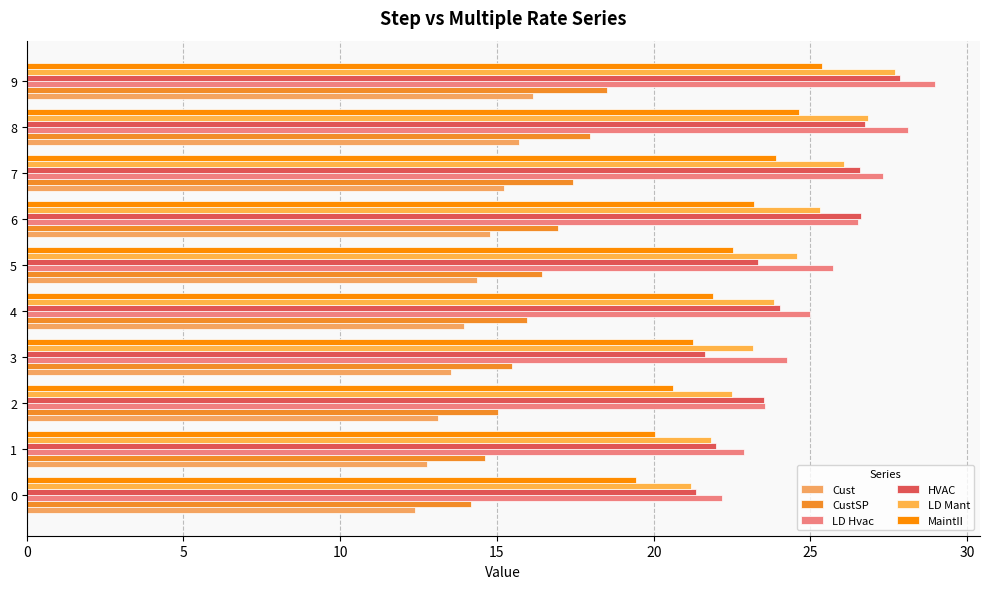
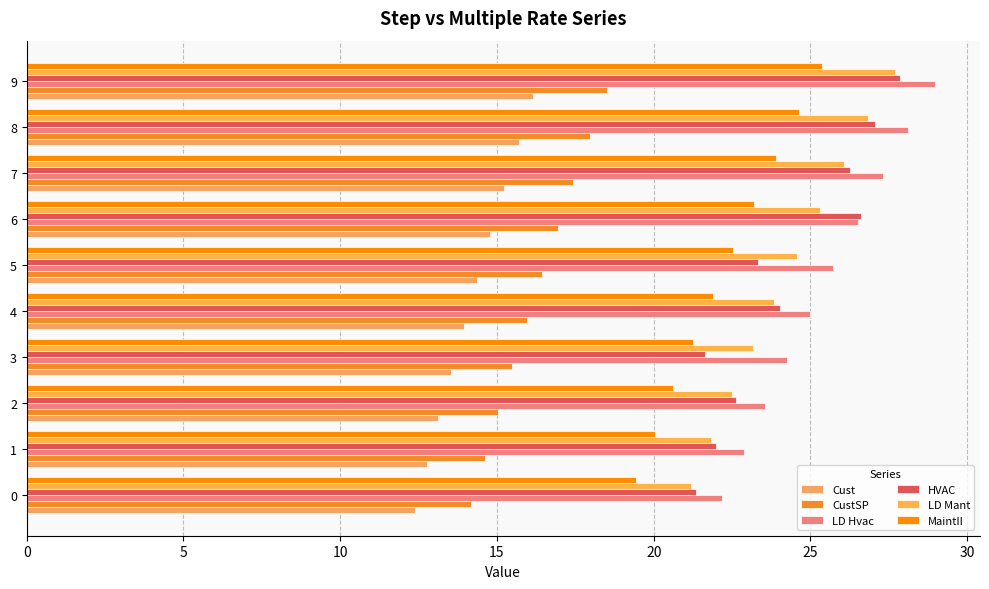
HVAC, 8: 26.7 -> 27.0
HVAC, 7: 26.6 -> 26.3
HVAC, 2: 23.5 -> 22.6
